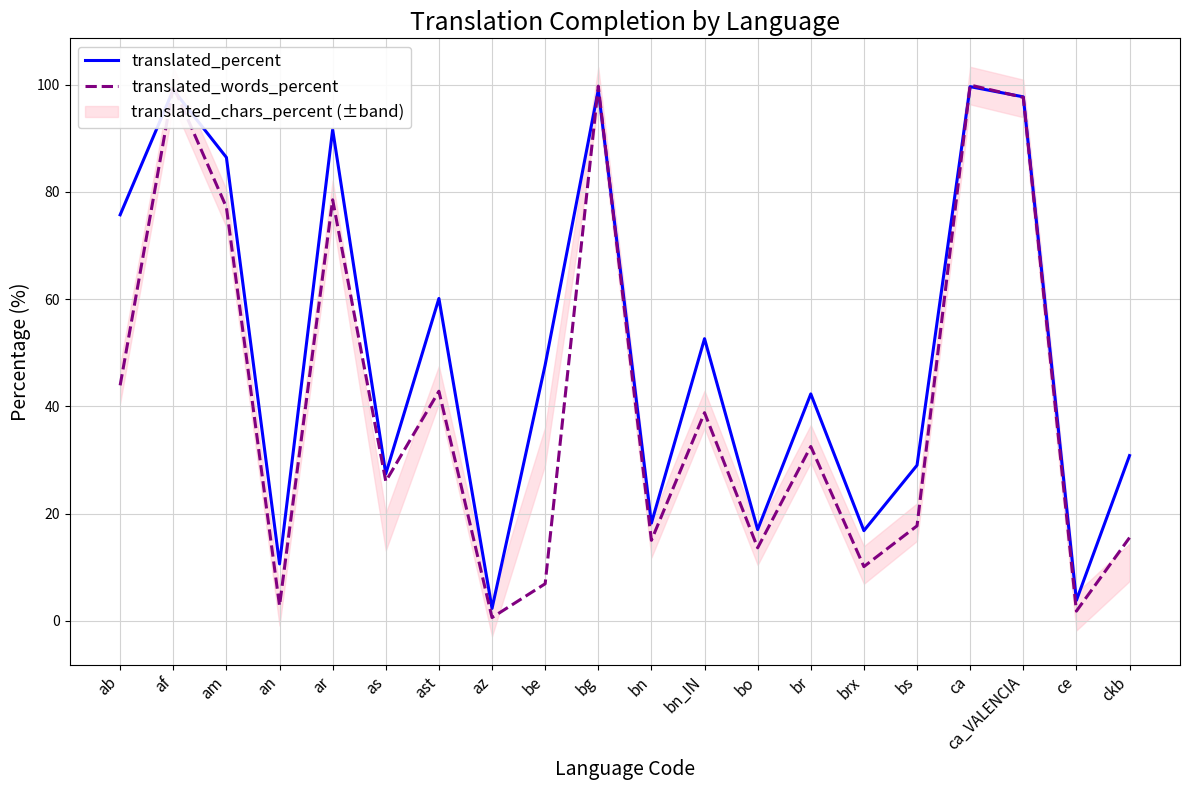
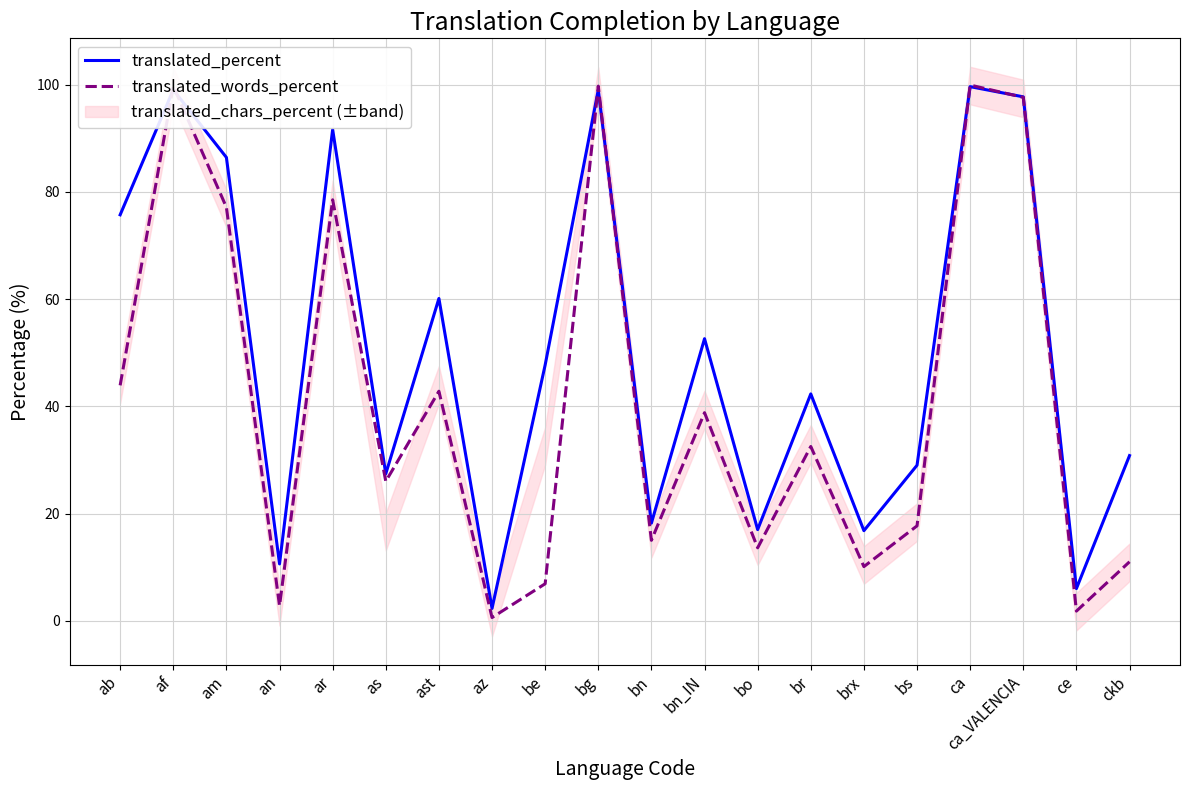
translated_percent, ce: 4 -> 6
translated_words_percent, ckb: 16 -> 11
